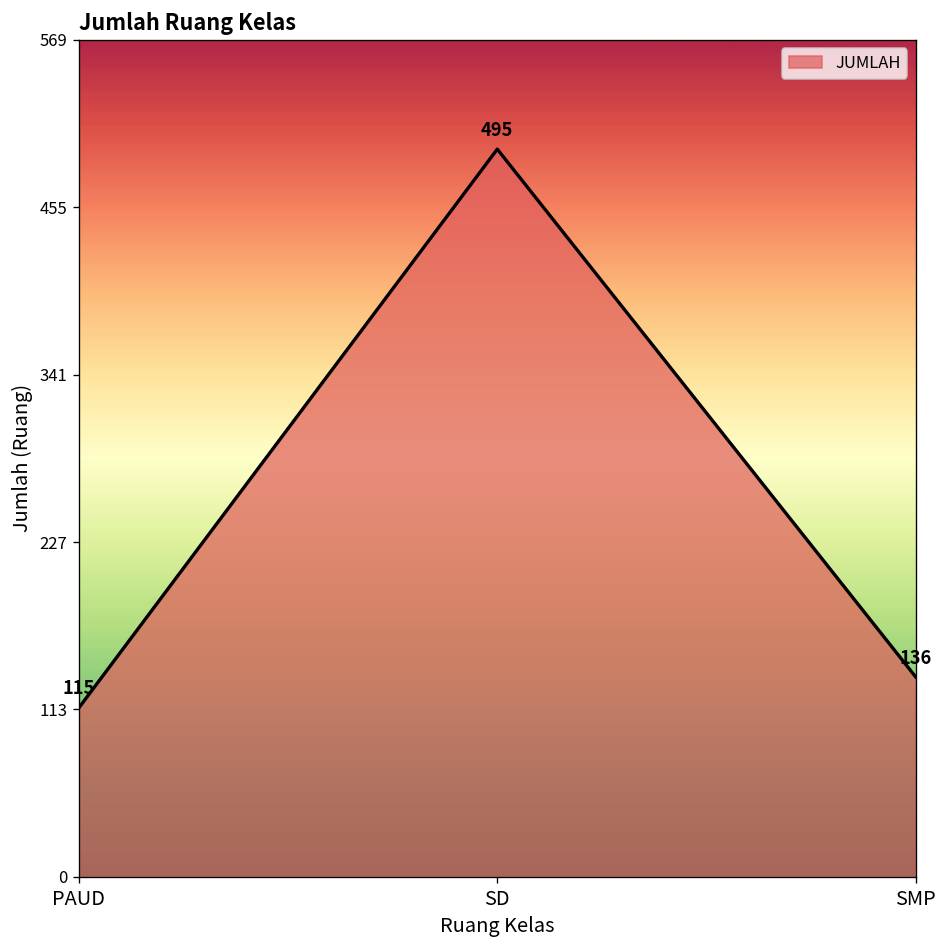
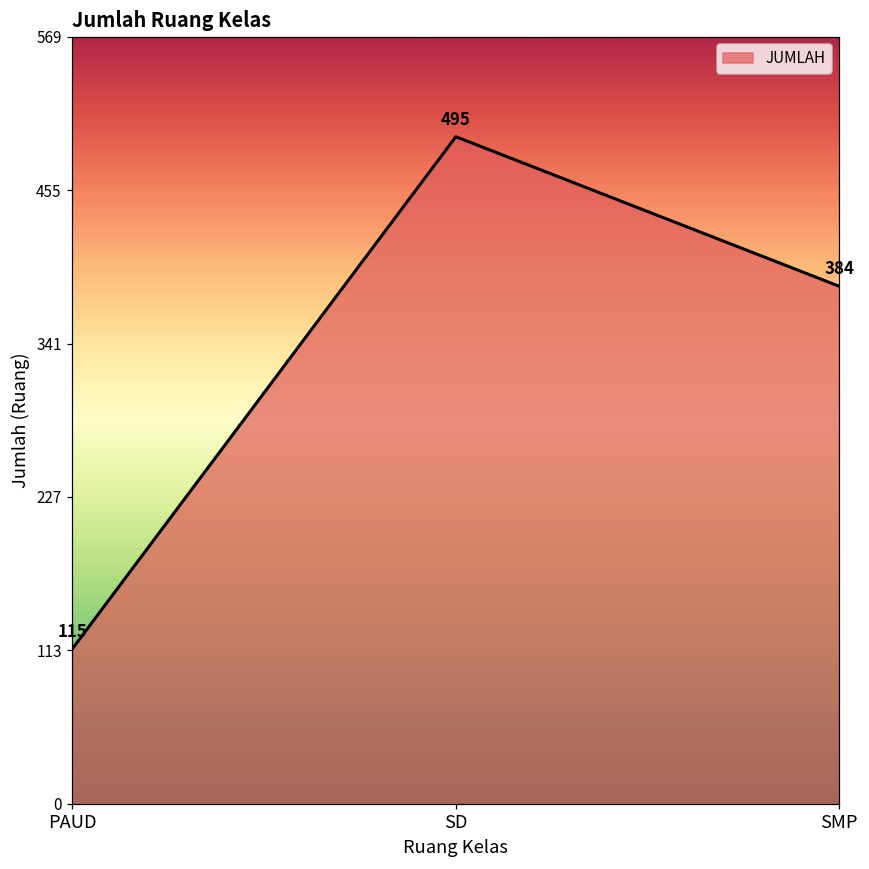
SMP: 136 -> 384
